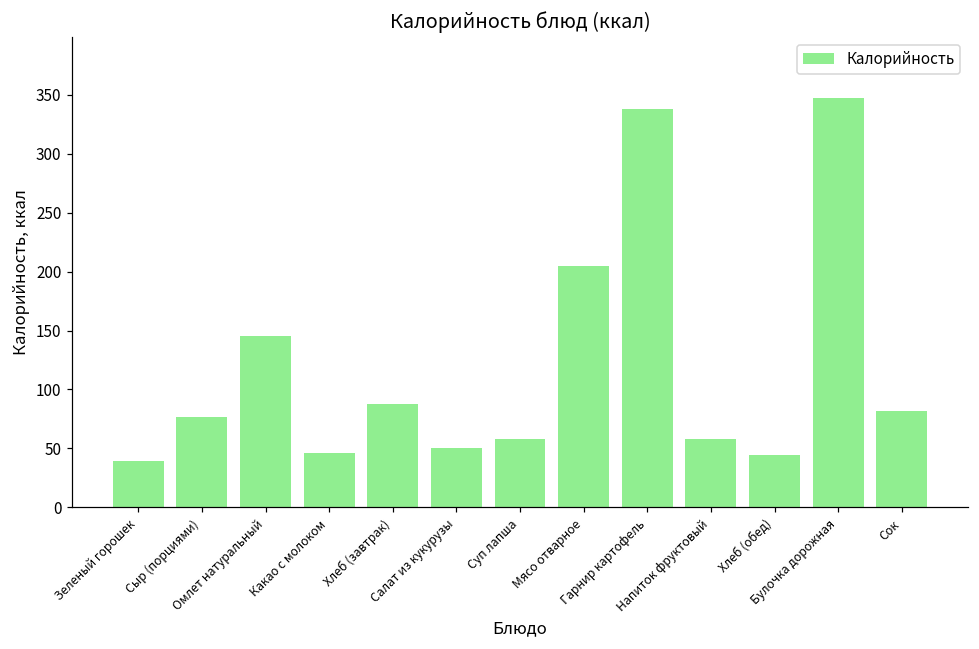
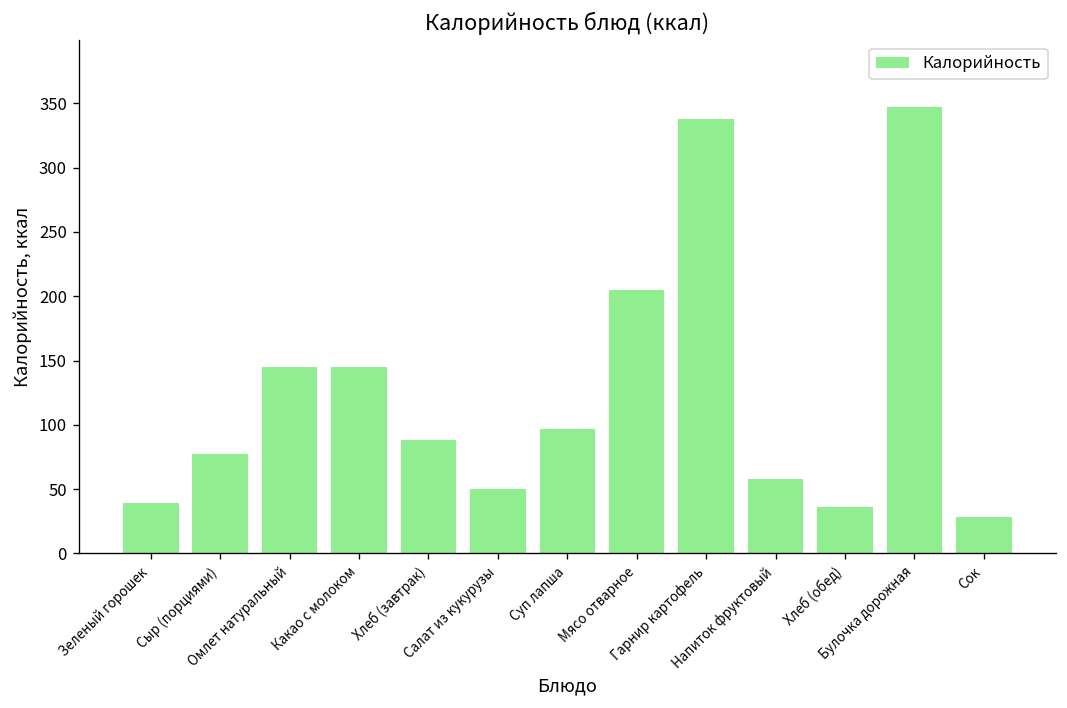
Какао с молоком: 46 -> 145
Суп лапша: 58 -> 97
Хлеб (обед): 44 -> 36
Сок: 82 -> 28
